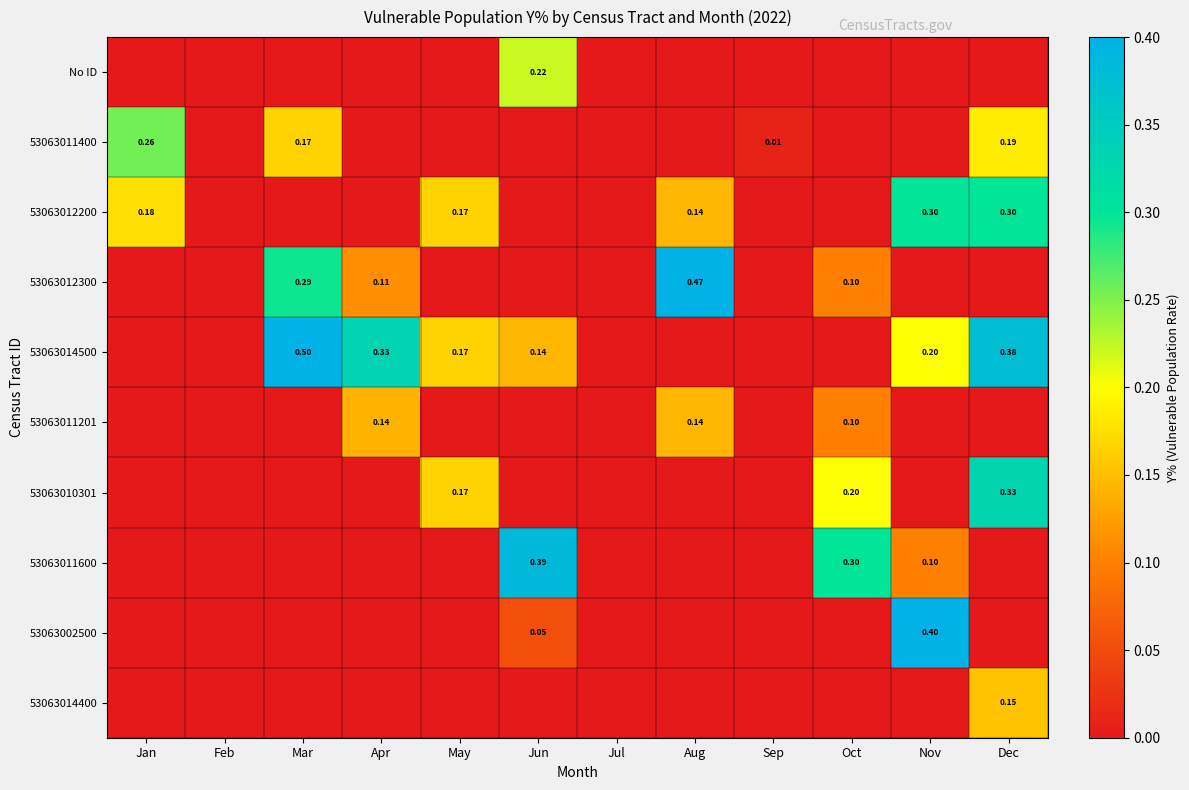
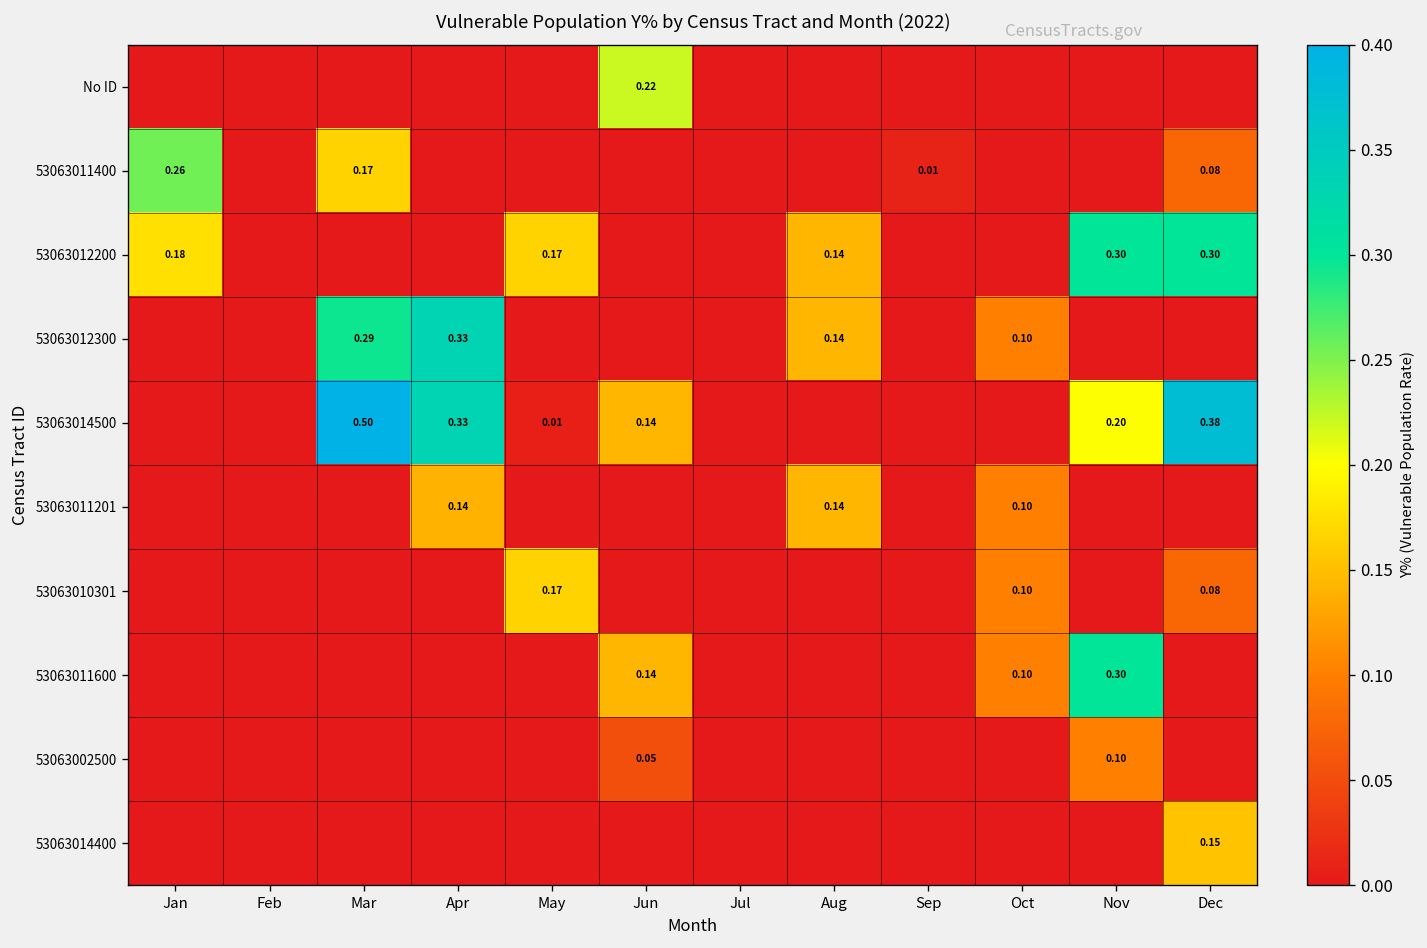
53063011400, Dec: 0.19 -> 0.08
53063012300, Apr: 0.11 -> 0.33
53063012300, Aug: 0.47 -> 0.14
53063014500, May: 0.17 -> 0.01
53063010301, Oct: 0.20 -> 0.10
53063010301, Dec: 0.33 -> 0.08
53063011600, Jun: 0.39 -> 0.14
53063011600, Oct: 0.30 -> 0.10
53063011600, Nov: 0.10 -> 0.30
53063002500, Nov: 0.40 -> 0.10
